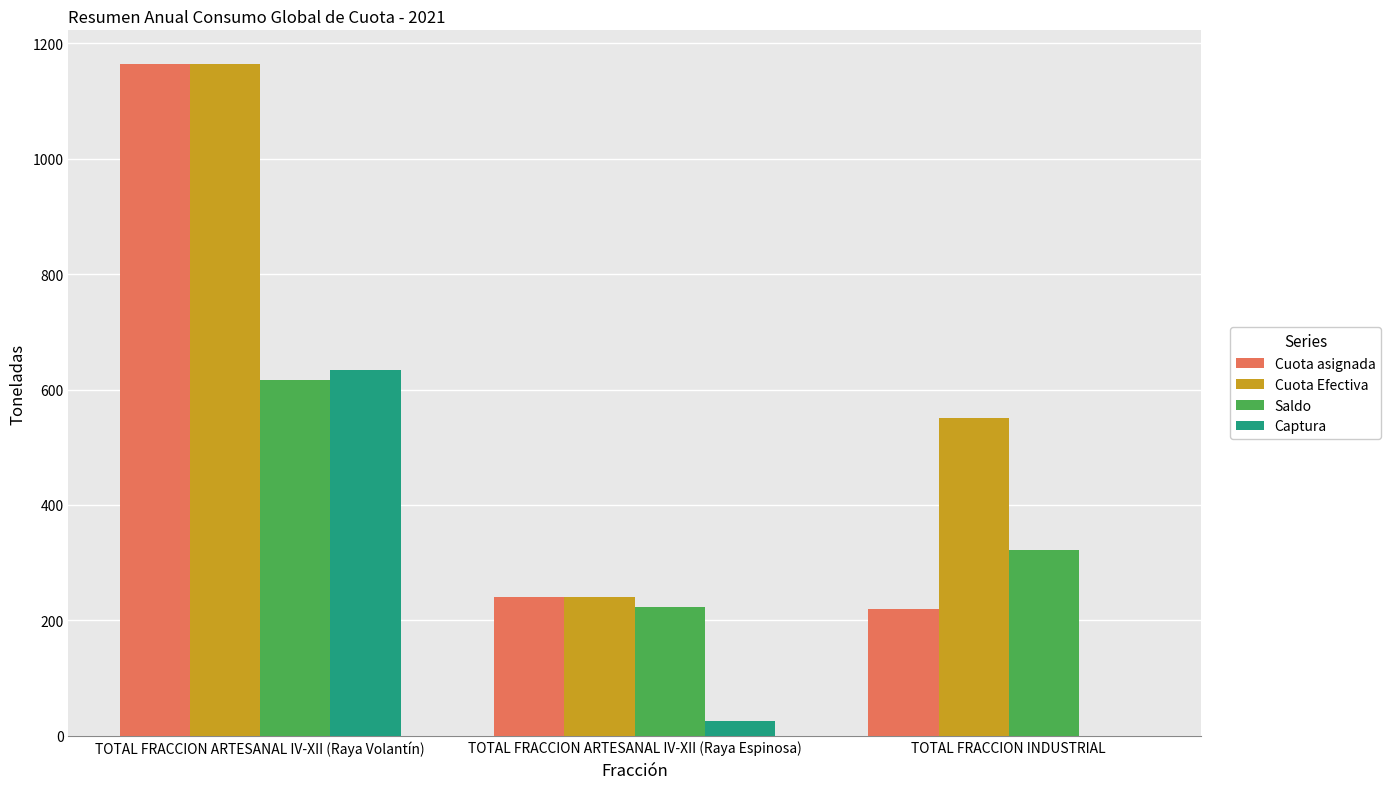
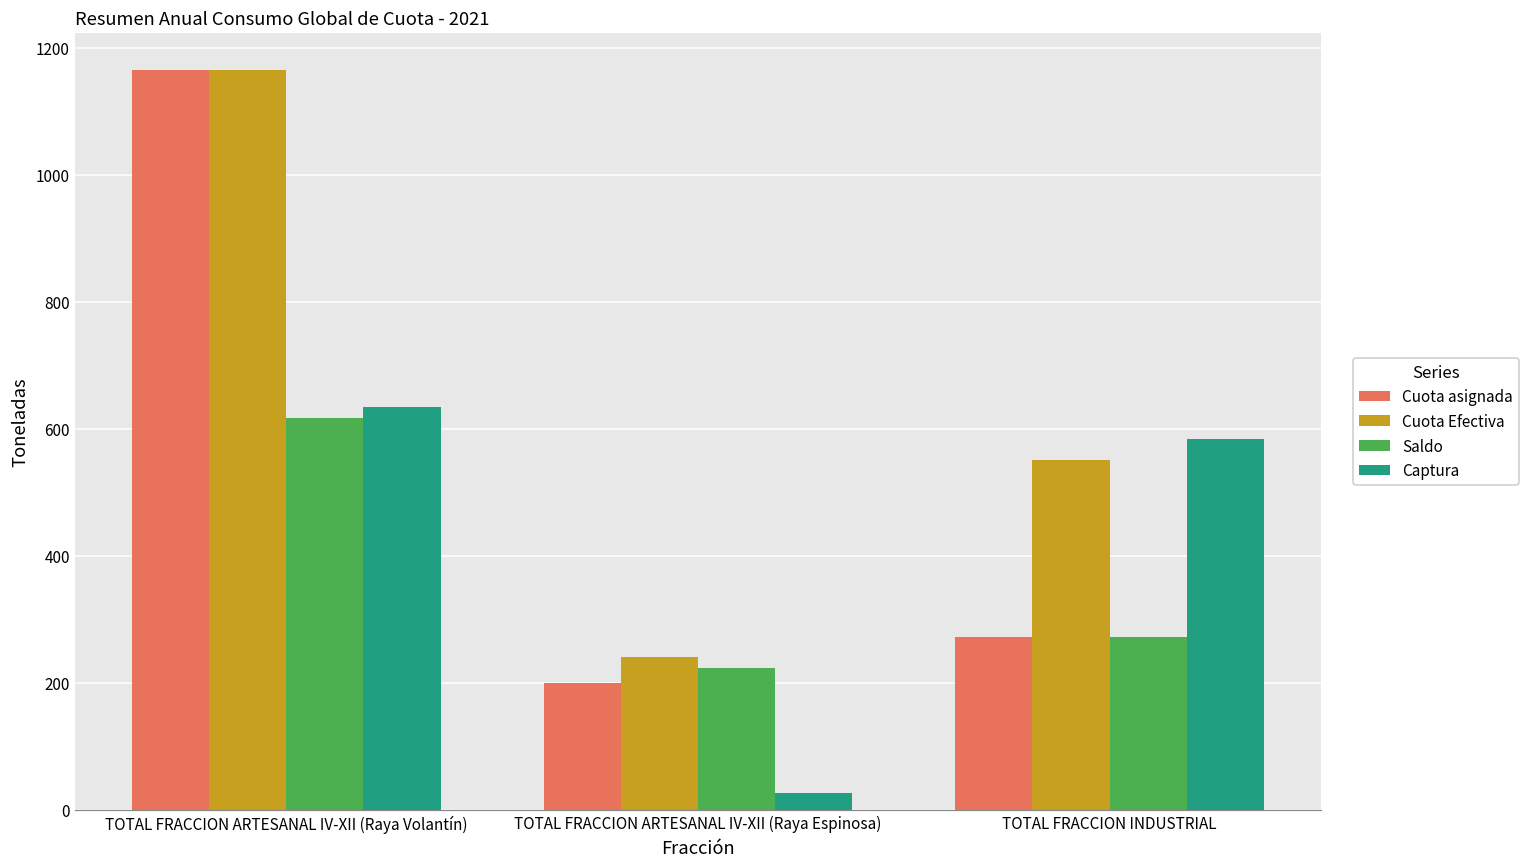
Cuota asignada, TOTAL FRACCION ARTESANAL IV-XII (Raya Espinosa): 240 -> 200
Cuota asignada, TOTAL FRACCION INDUSTRIAL: 220 -> 270
Saldo, TOTAL FRACCION INDUSTRIAL: 320 -> 270
Captura, TOTAL FRACCION INDUSTRIAL: 0 -> 580
